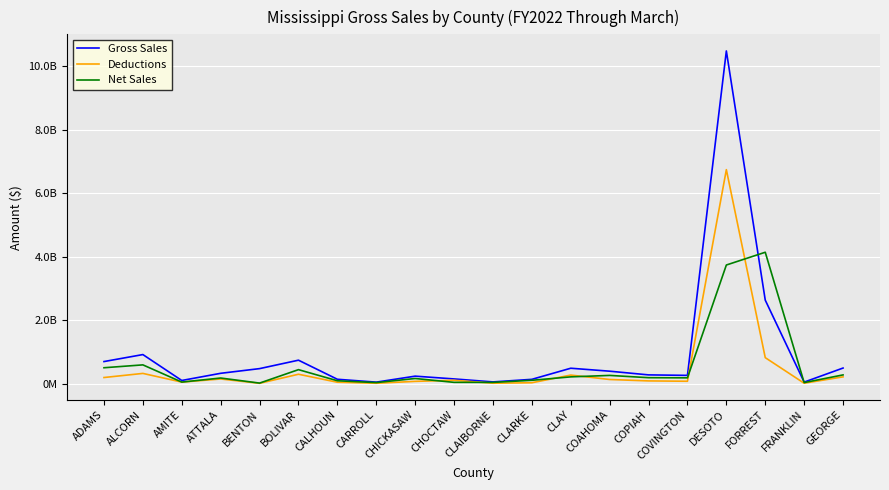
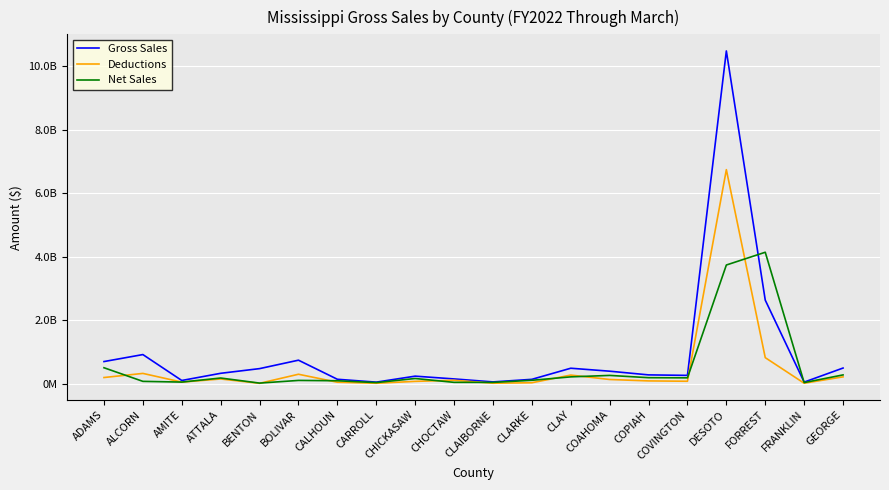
Net Sales, ALCORN: 600000000 -> 100000000
Net Sales, BOLIVAR: 400000000 -> 100000000
